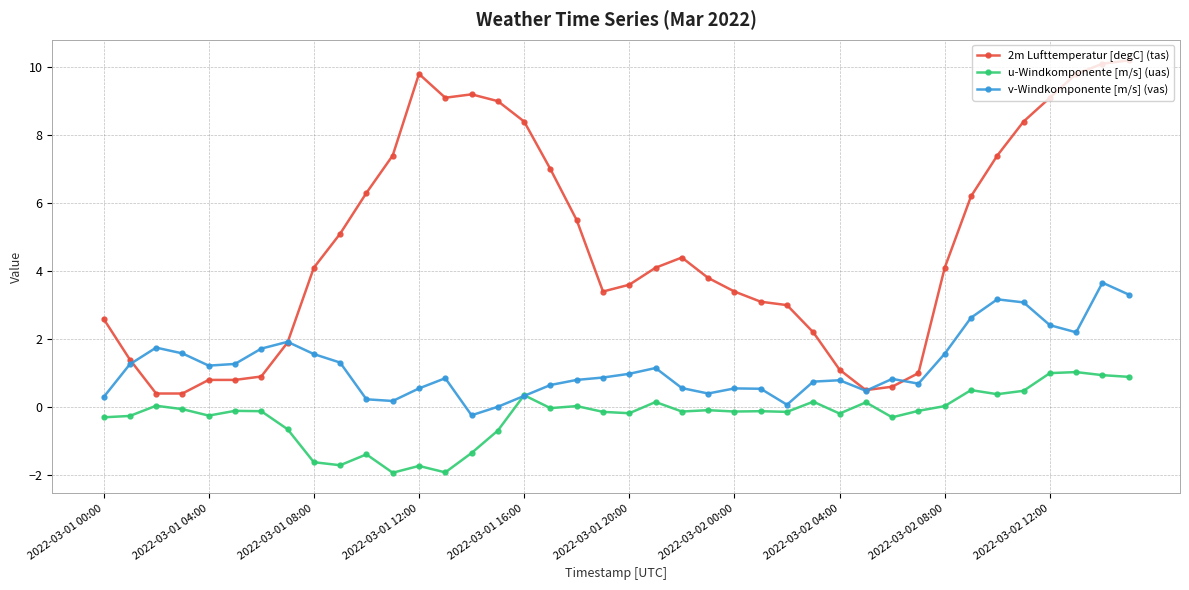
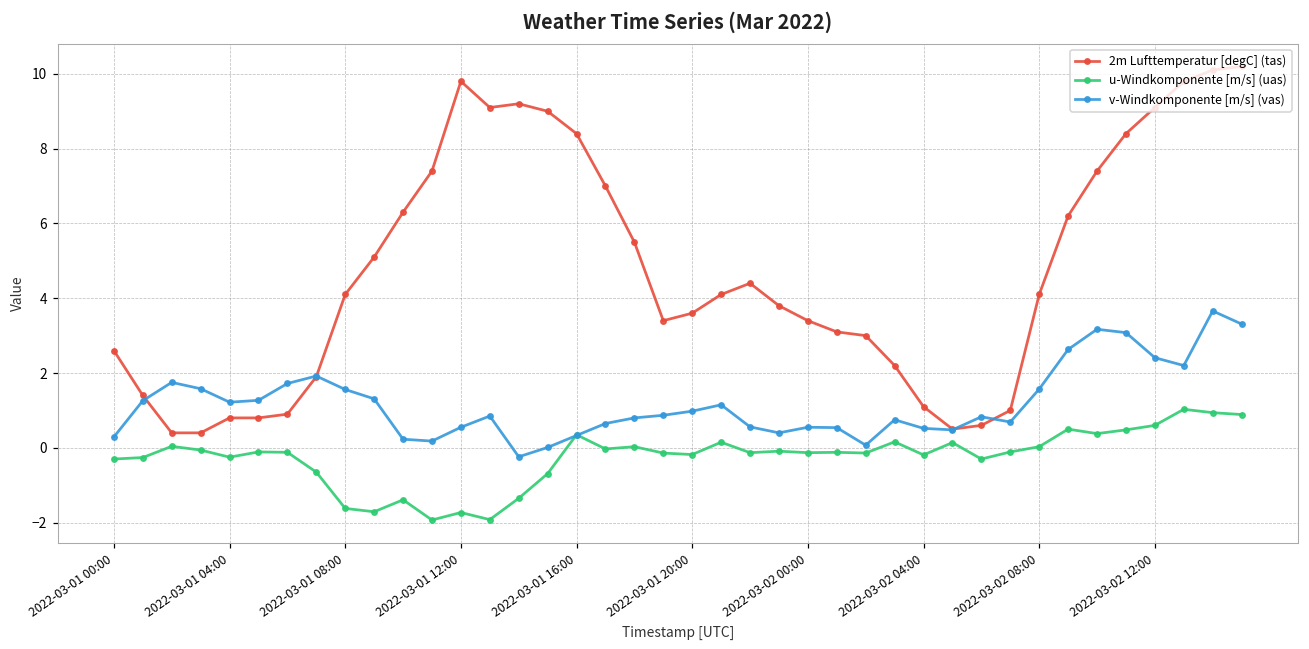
v-Windkomponente [m/s] (vas), 2022-03-02 04:00: 0.8 -> 0.5
u-Windkomponente [m/s] (uas), 2022-03-02 12:00: 1.0 -> 0.6
